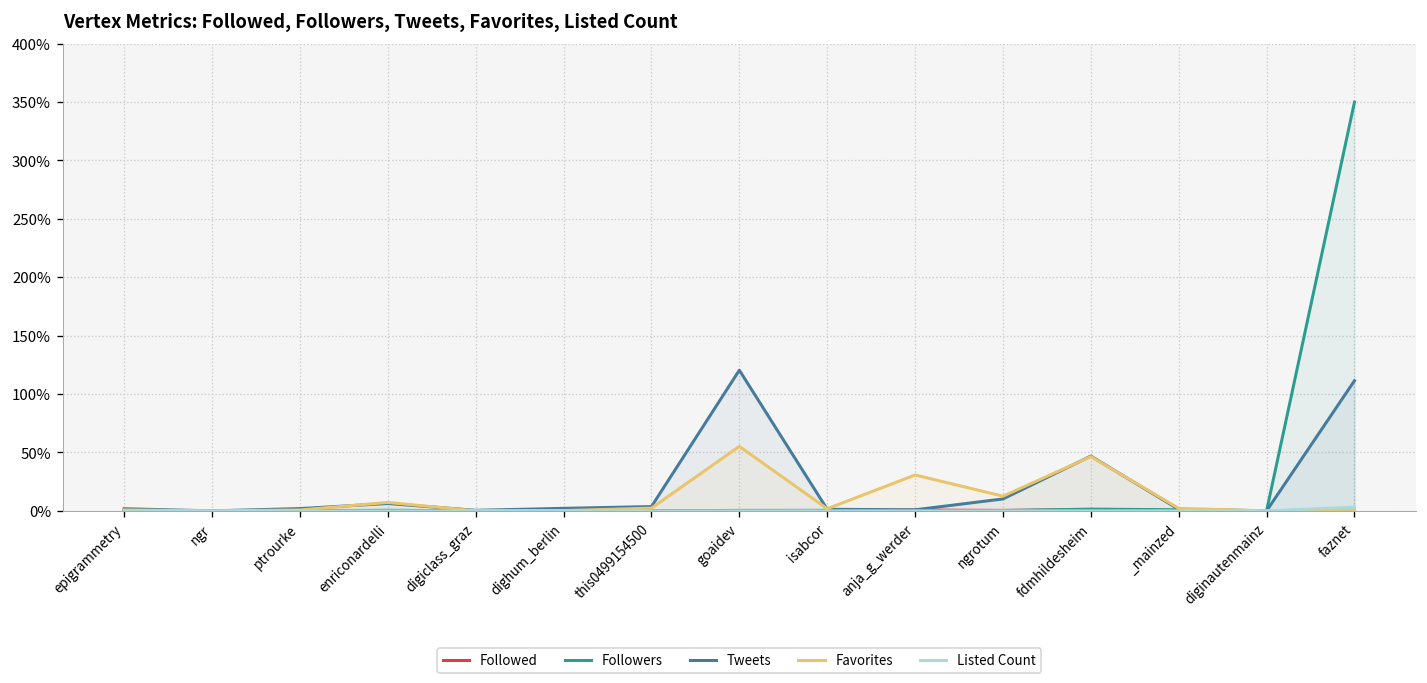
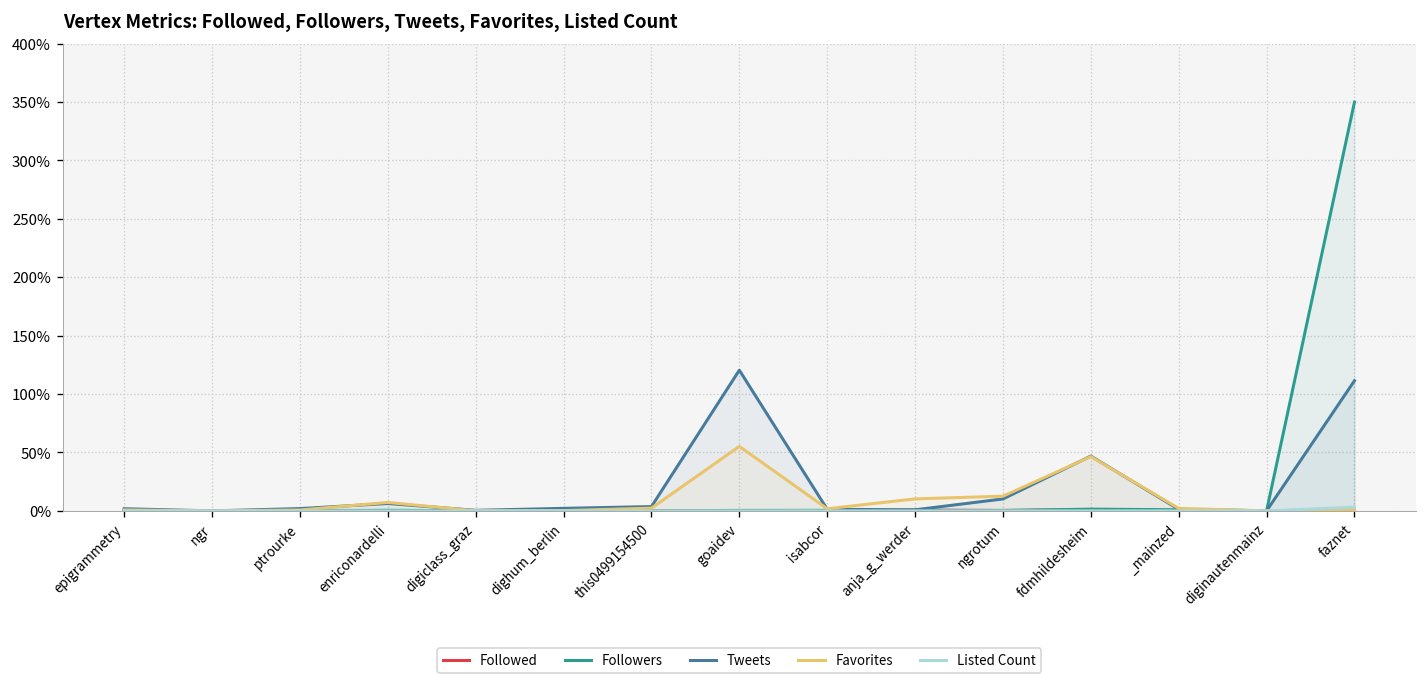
Favorites, anja_g_werder: 30% -> 10%
